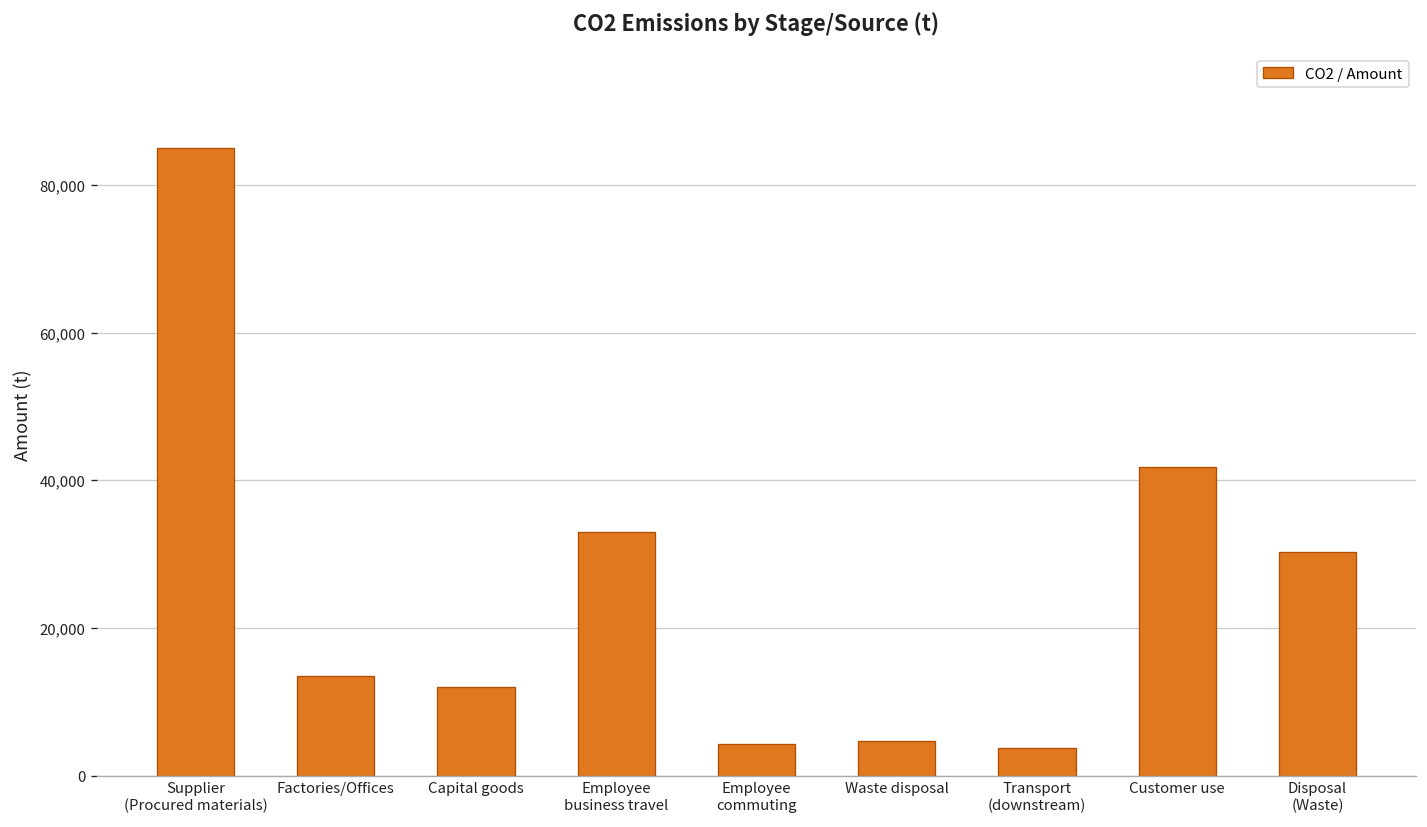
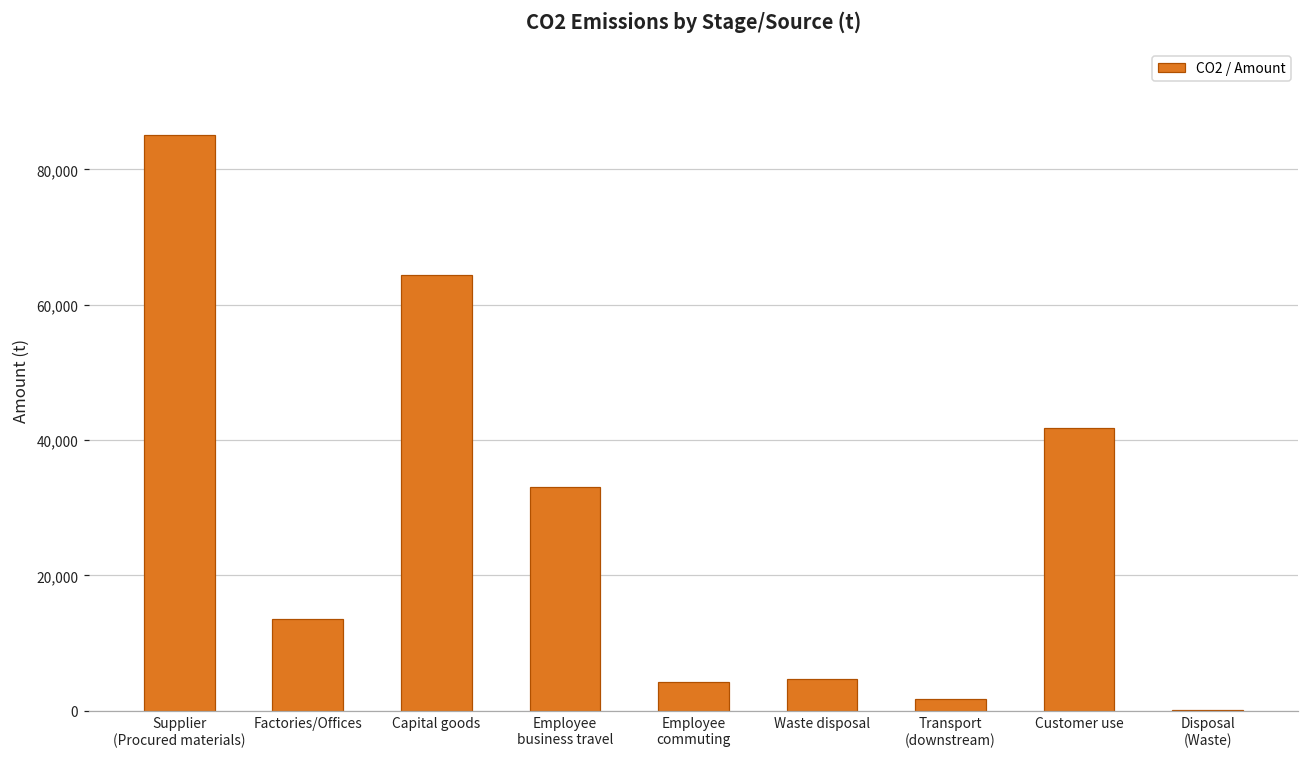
Capital goods: 12,000 -> 64,000
Transport (downstream): 4,000 -> 2,000
Disposal (Waste): 30,000 -> 0
